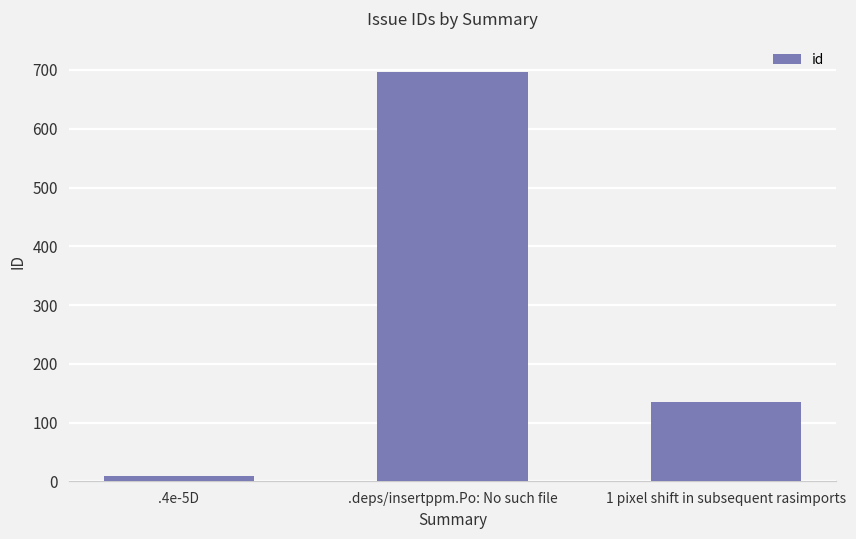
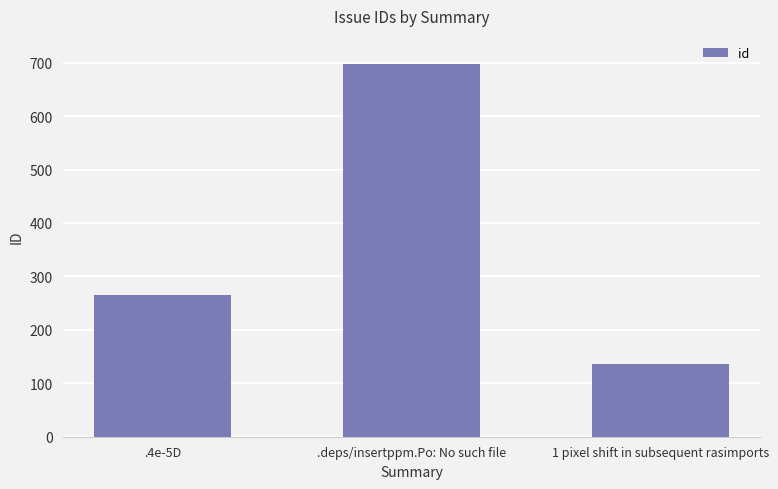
.4e-5D: 10 -> 270
